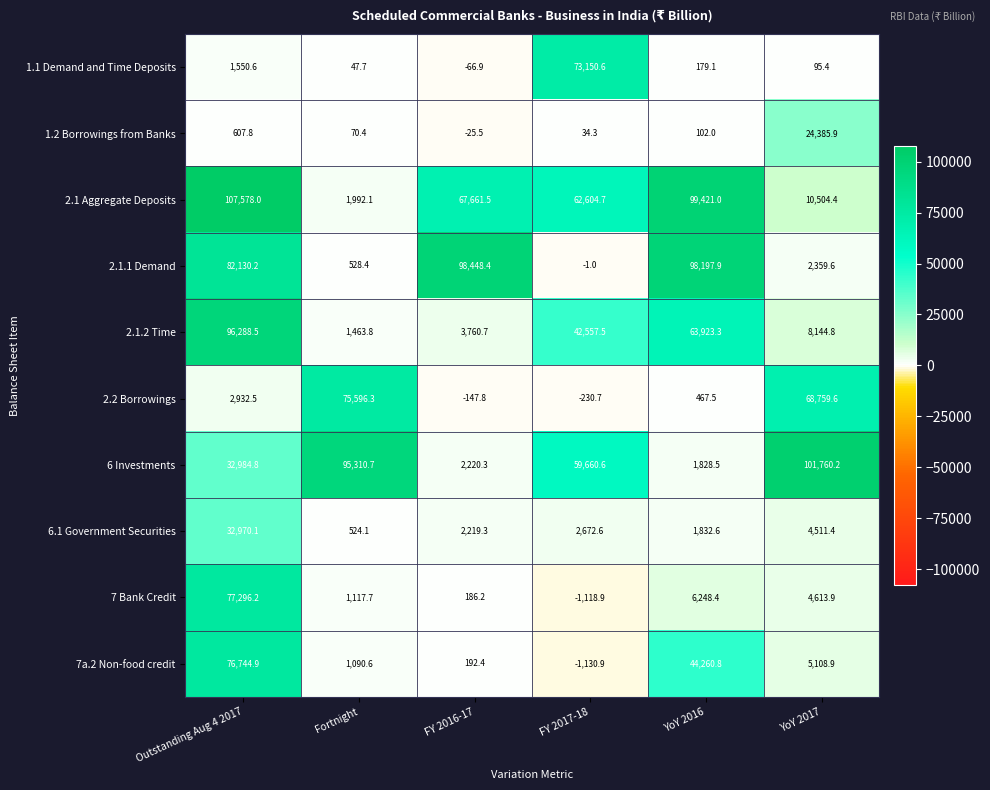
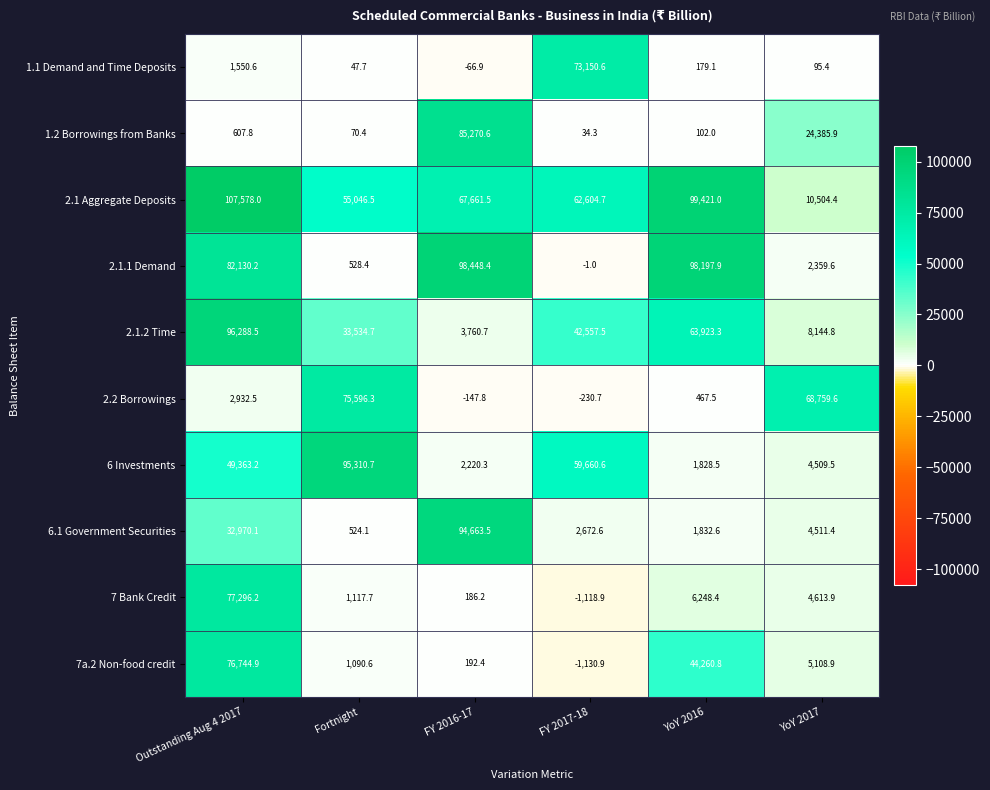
1.2 Borrowings from Banks, FY 2016-17: -25.5 -> 85,270.6
2.1 Aggregate Deposits, Fortnight: 1,992.1 -> 55,046.5
2.1.2 Time, Fortnight: 1,463.8 -> 33,534.7
6 Investments, Outstanding Aug 4 2017: 32,984.8 -> 49,363.2
6 Investments, YoY 2017: 101,760.2 -> 4,509.5
6.1 Government Securities, FY 2016-17: 2,219.3 -> 94,663.5
